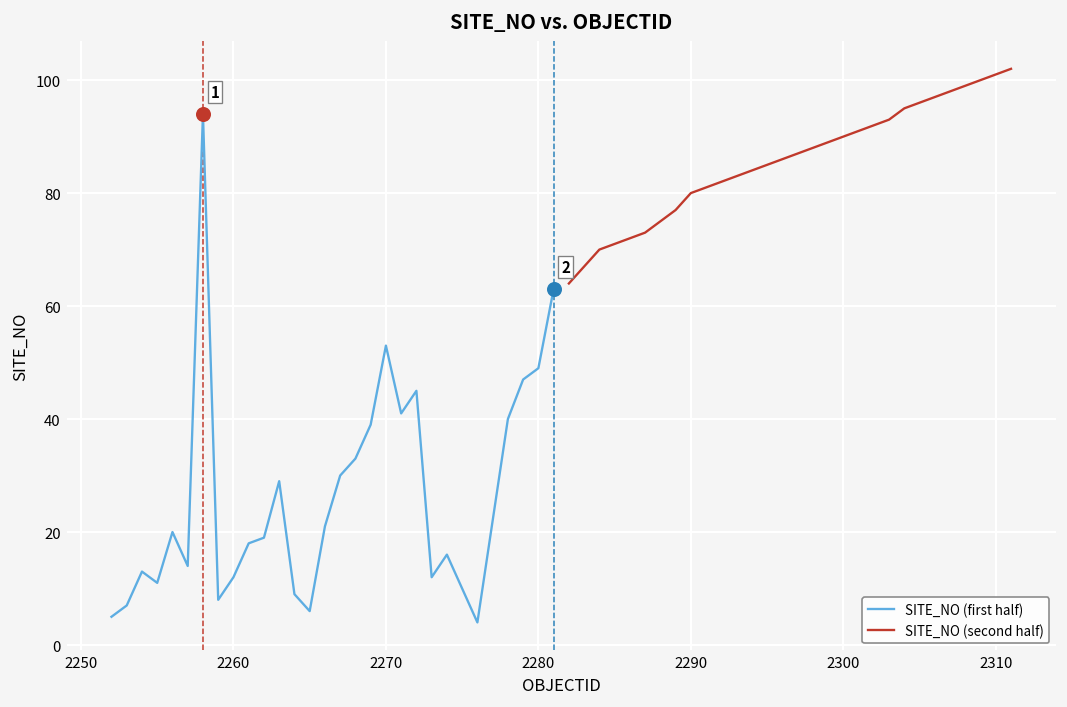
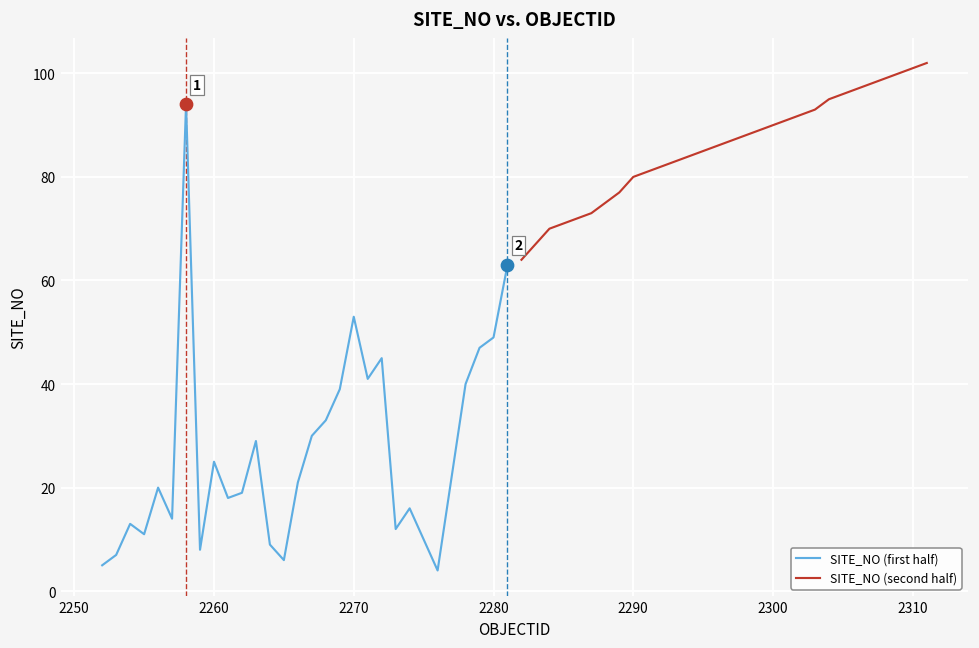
SITE_NO (first half), 2260: 12 -> 25
